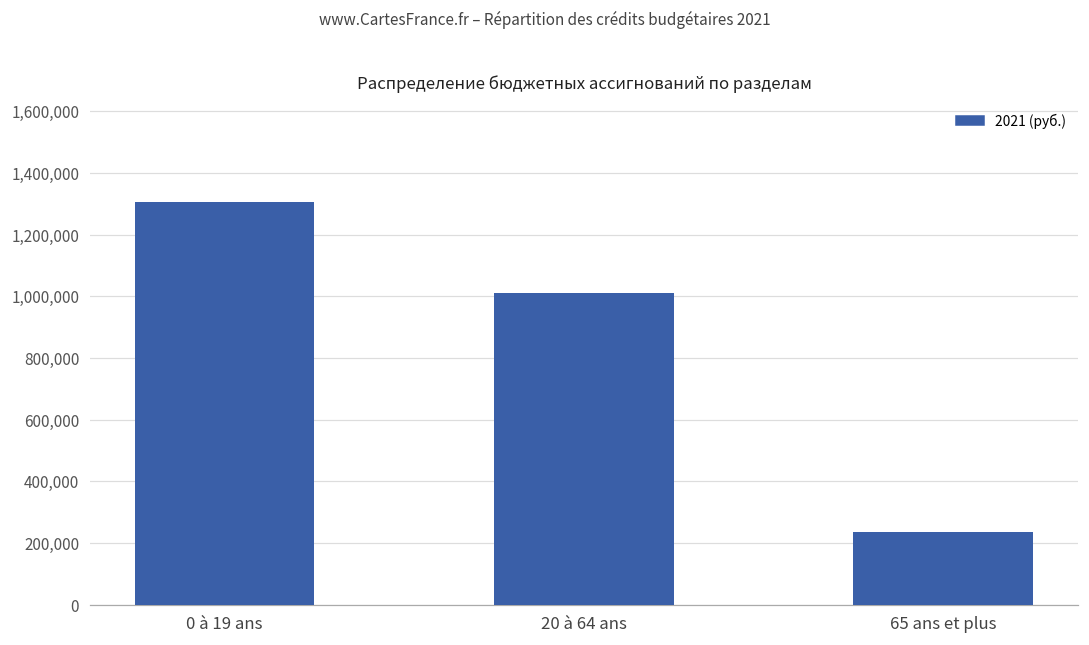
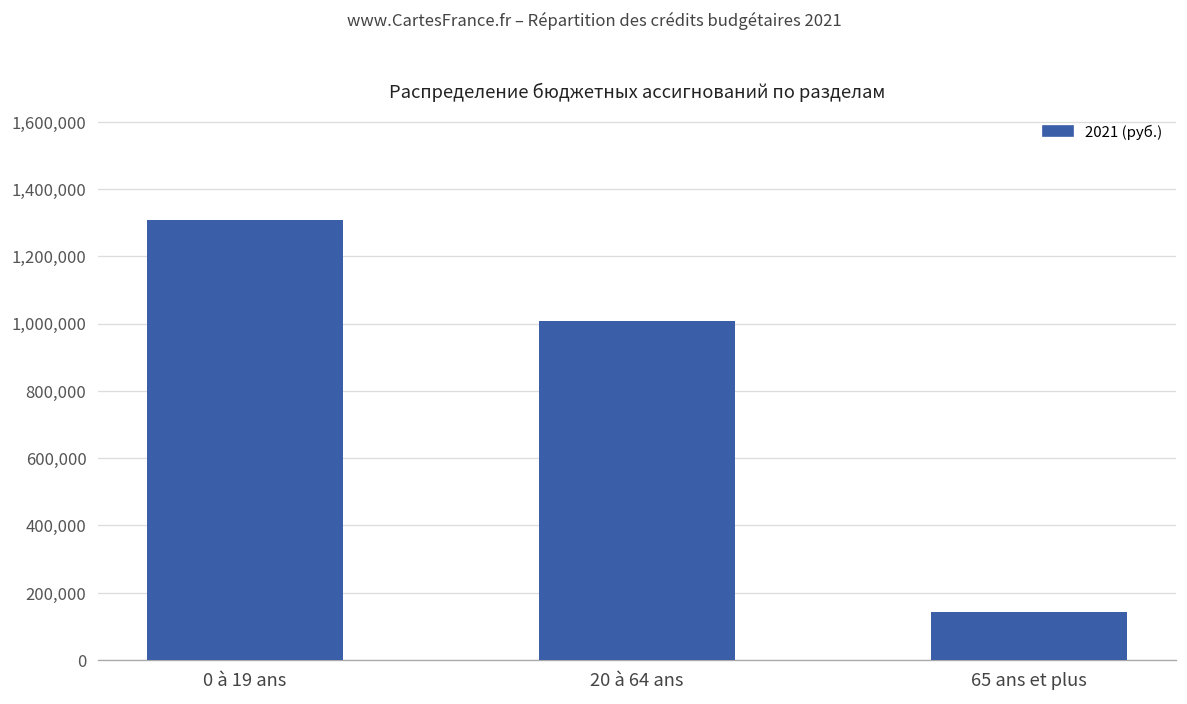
65 ans et plus: 230,000 -> 140,000
